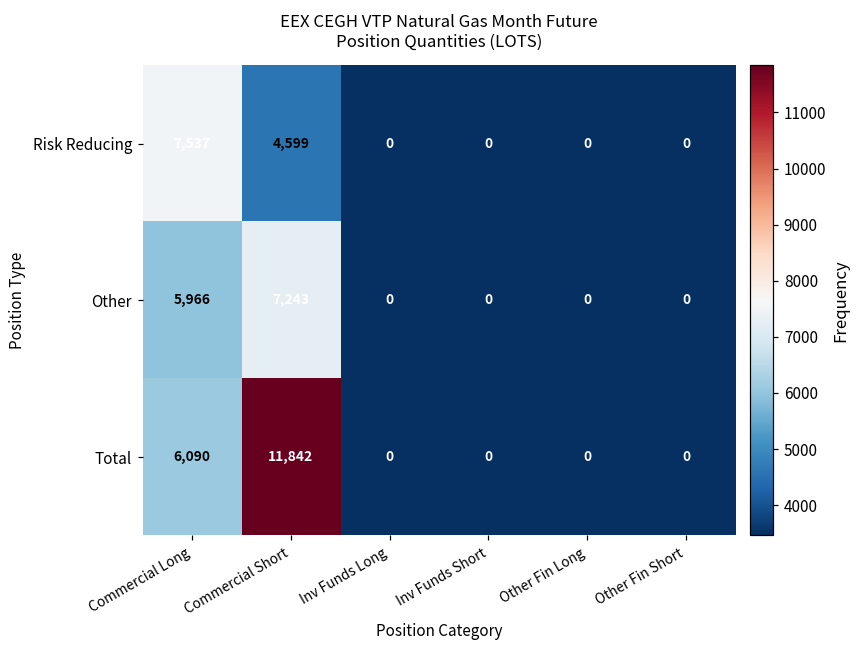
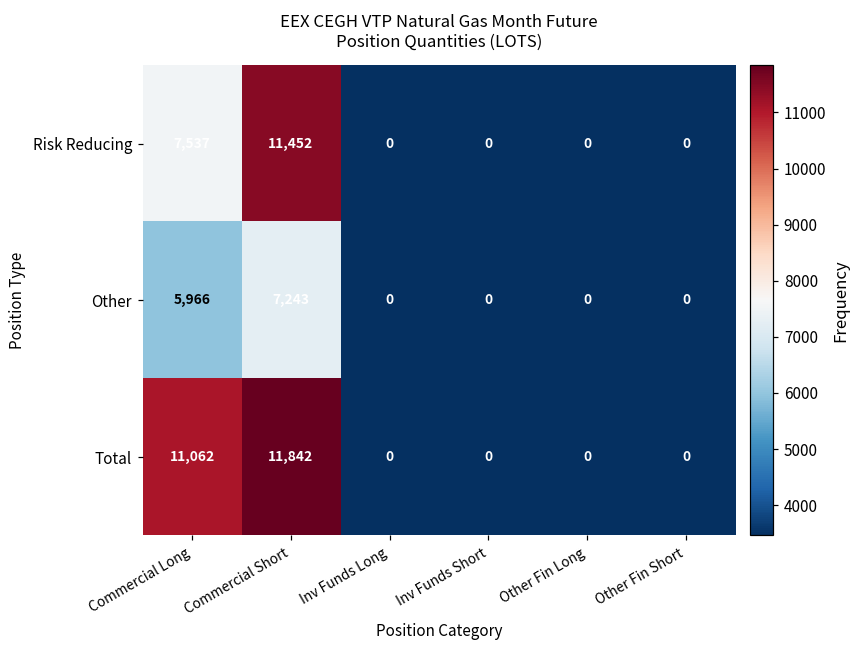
Risk Reducing, Commercial Short: 4,599 -> 11,452
Total, Commercial Long: 6,090 -> 11,062
